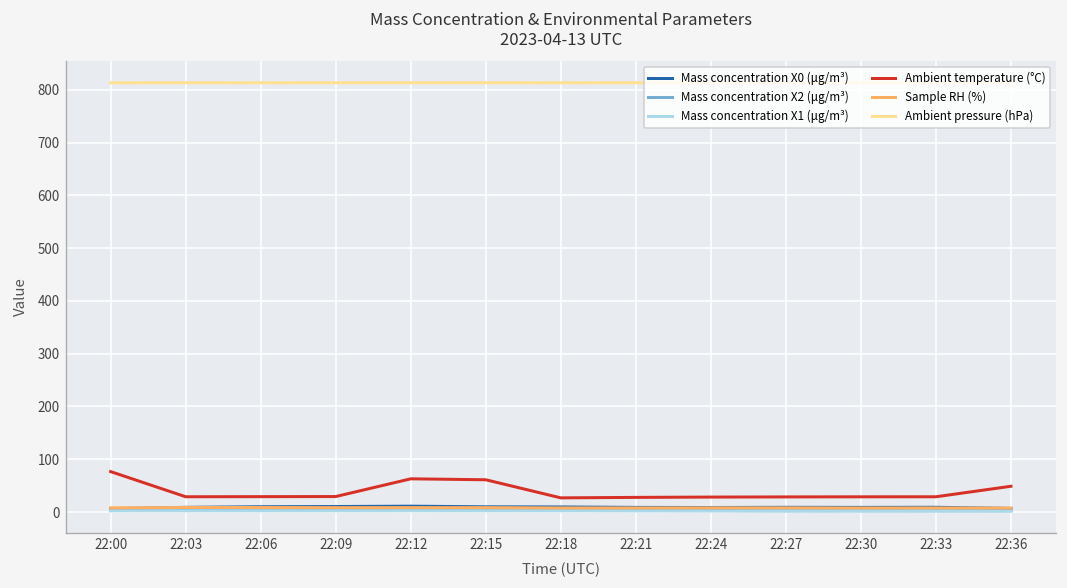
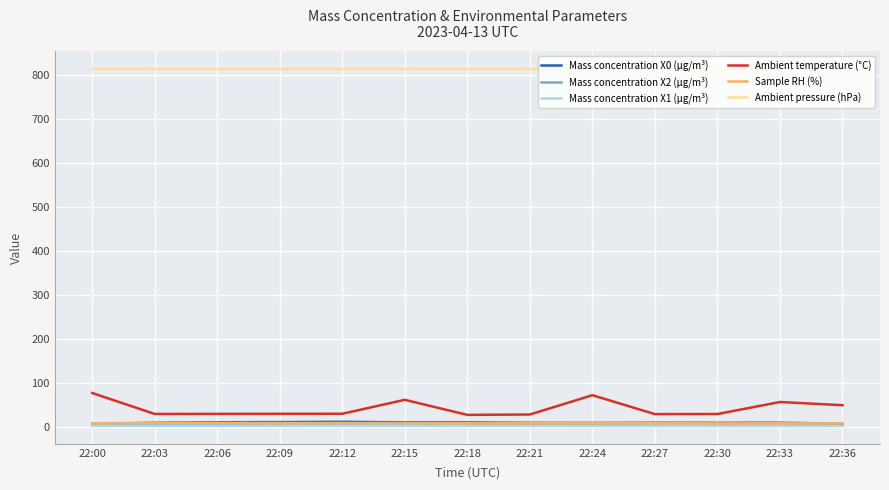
Ambient temperature (°C), 22:12: 60 -> 30
Ambient temperature (°C), 22:24: 30 -> 70
Ambient temperature (°C), 22:33: 30 -> 60
